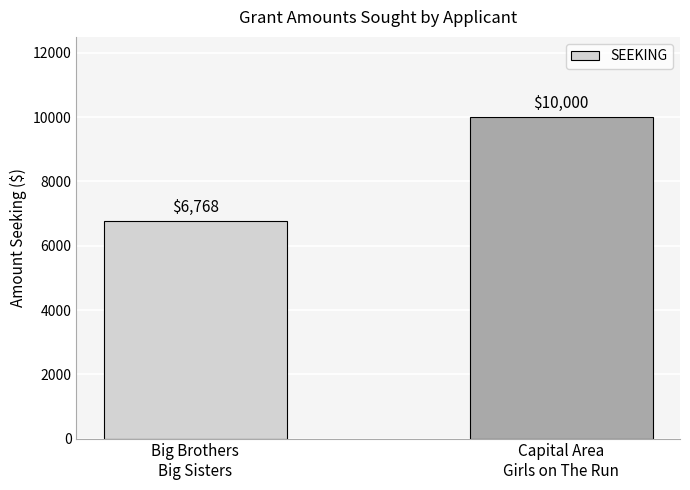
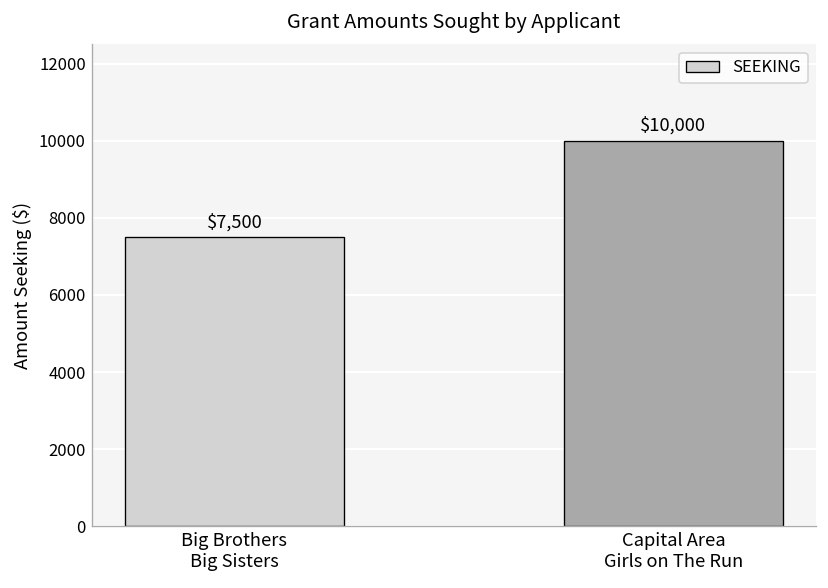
Big Brothers Big Sisters: $6,768 -> $7,500
